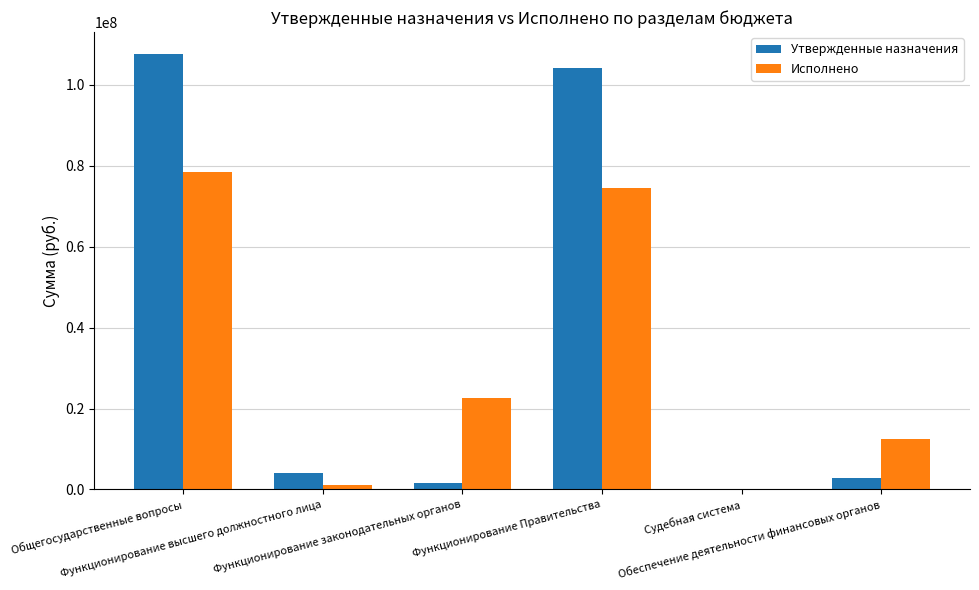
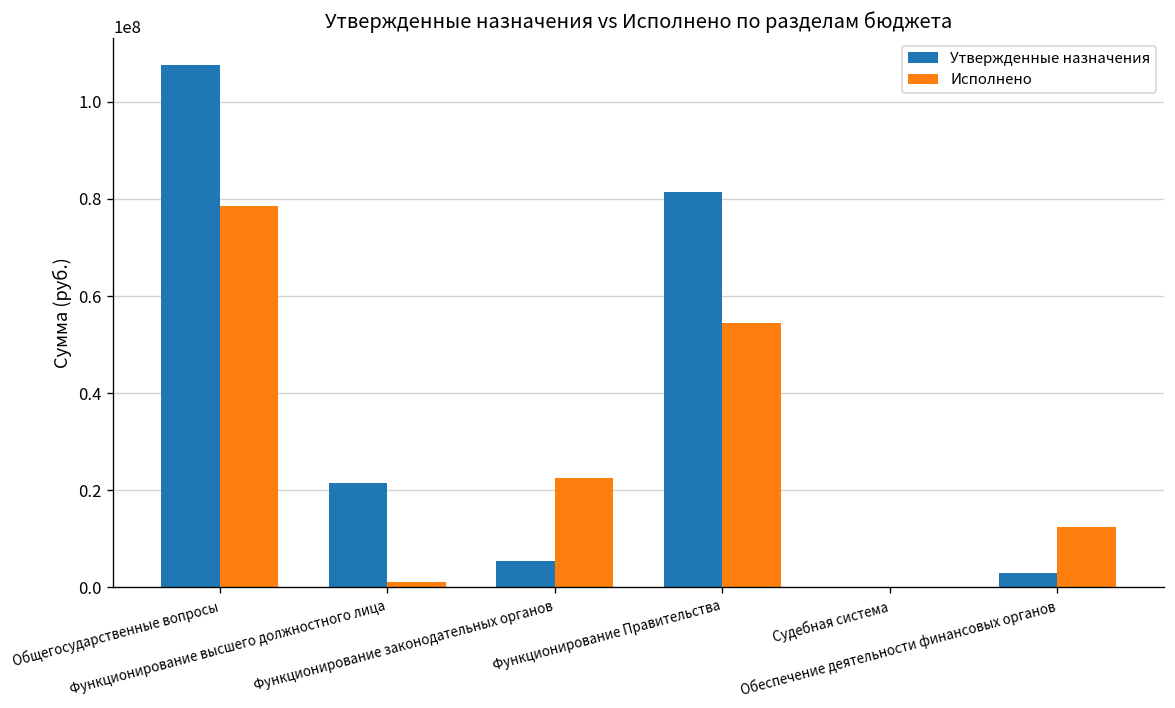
Утвержденные назначения, Функционирование высшего должностного лица: 4000000 -> 22000000
Утвержденные назначения, Функционирование законодательных органов: 2000000 -> 5000000
Утвержденные назначения, Функционирование Правительства: 104000000 -> 81000000
Исполнено, Функционирование Правительства: 74000000 -> 54000000
